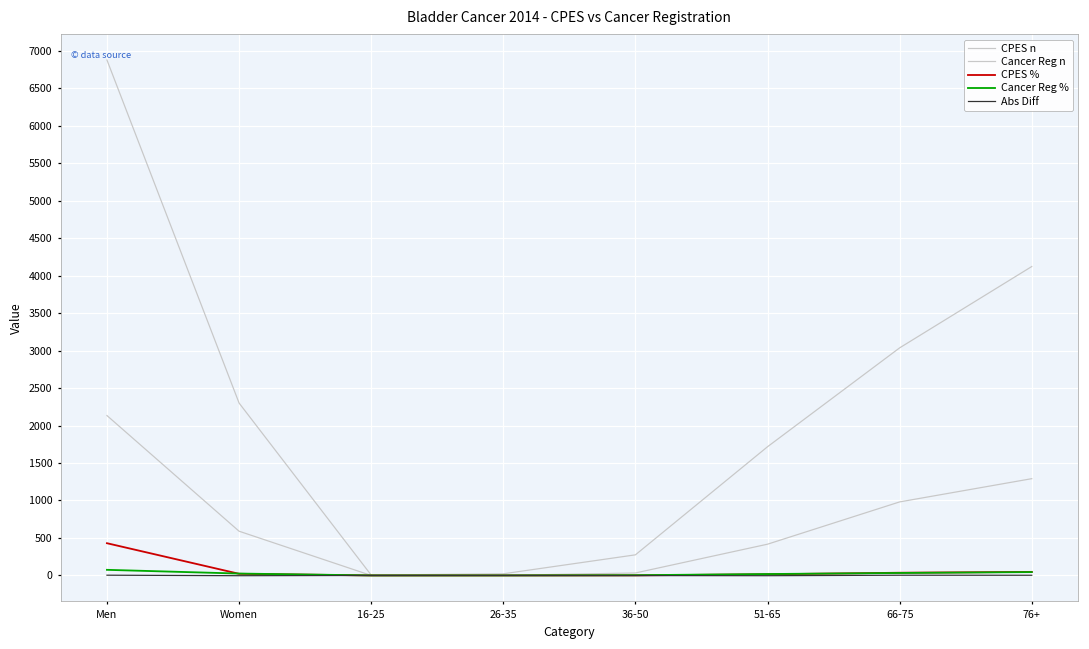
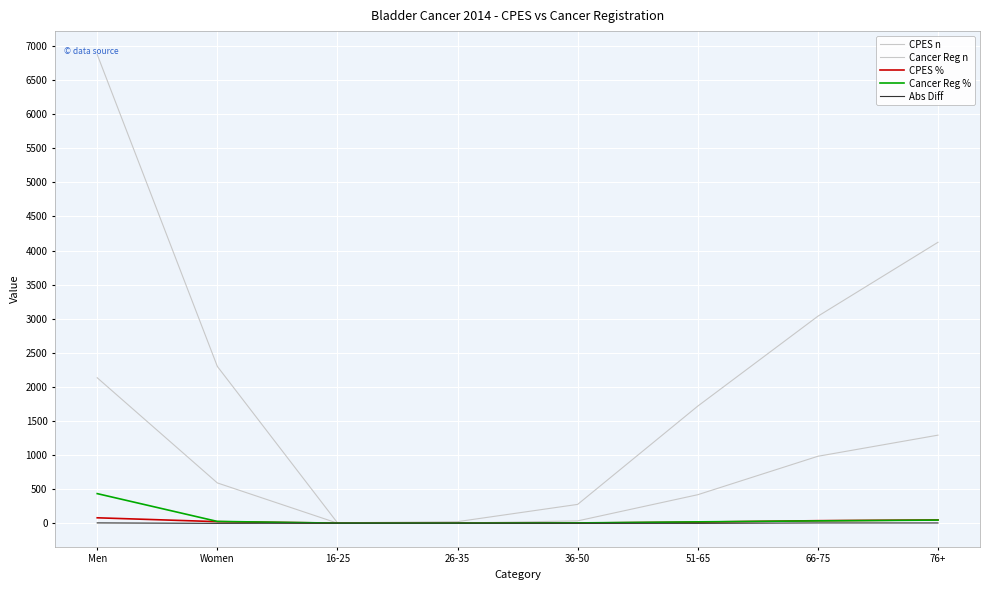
CPES %, Men: 400 -> 100
Cancer Reg %, Men: 100 -> 400
